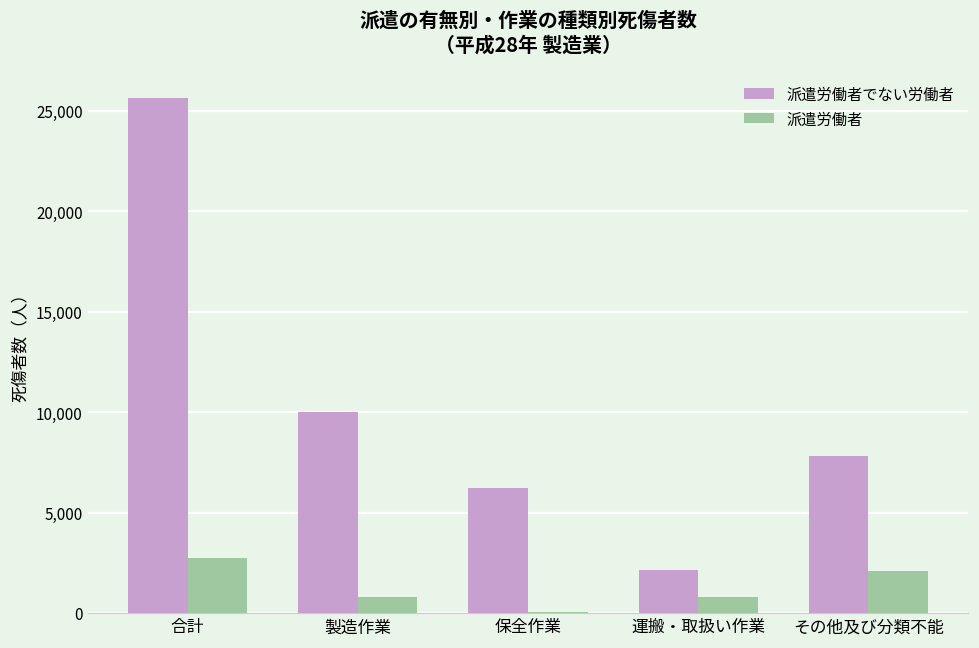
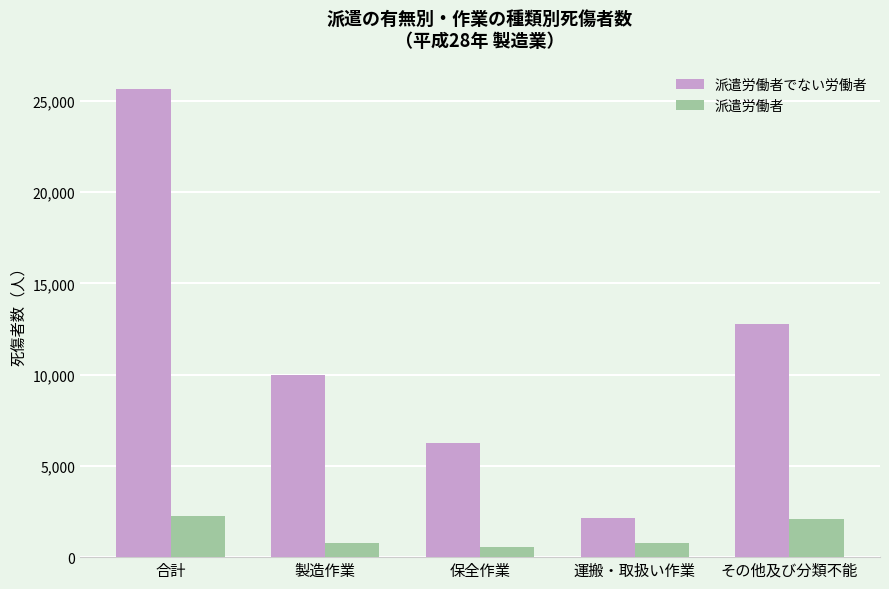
派遣労働者, 合計: 2,700 -> 2,200
派遣労働者, 保全作業: 100 -> 500
派遣労働者でない労働者, その他及び分類不能: 7,800 -> 12,800
